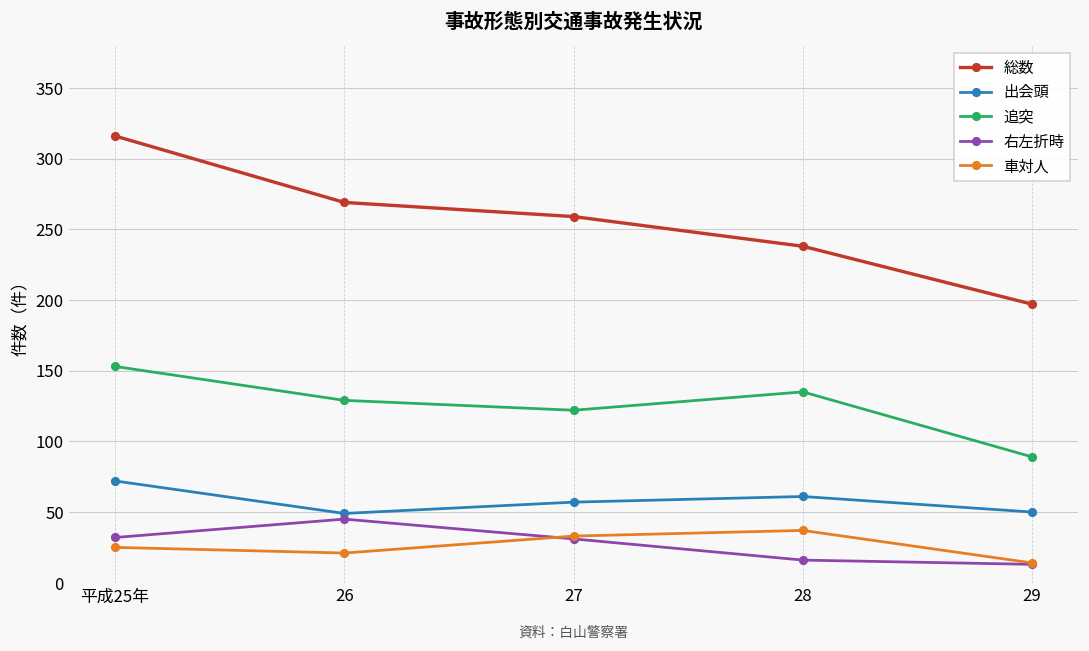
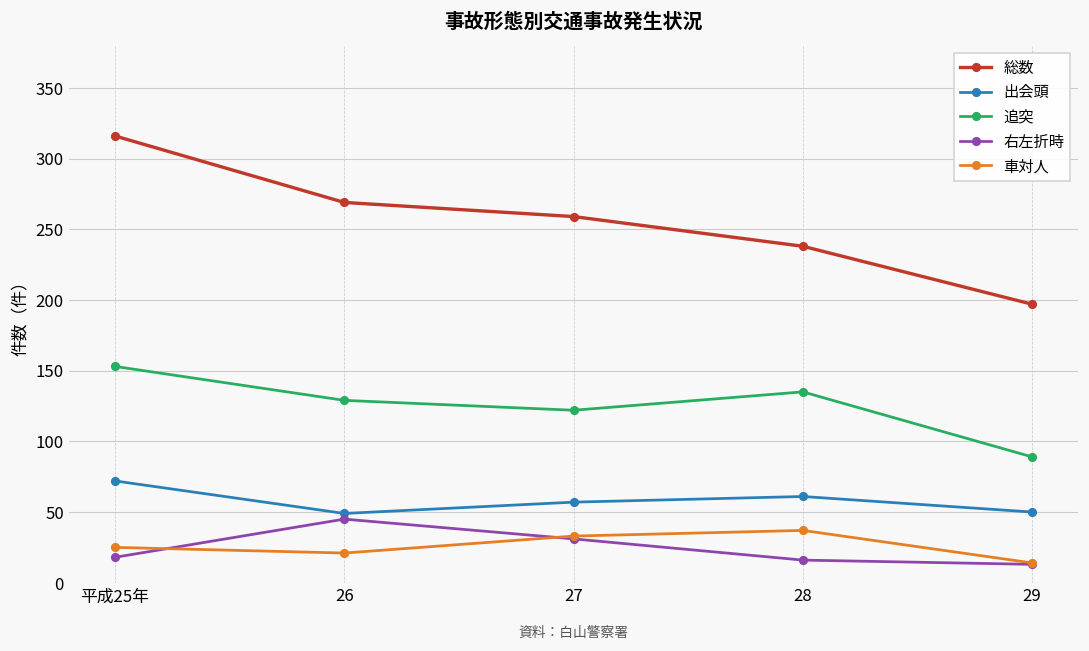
右左折時, 平成25年: 32 -> 18
